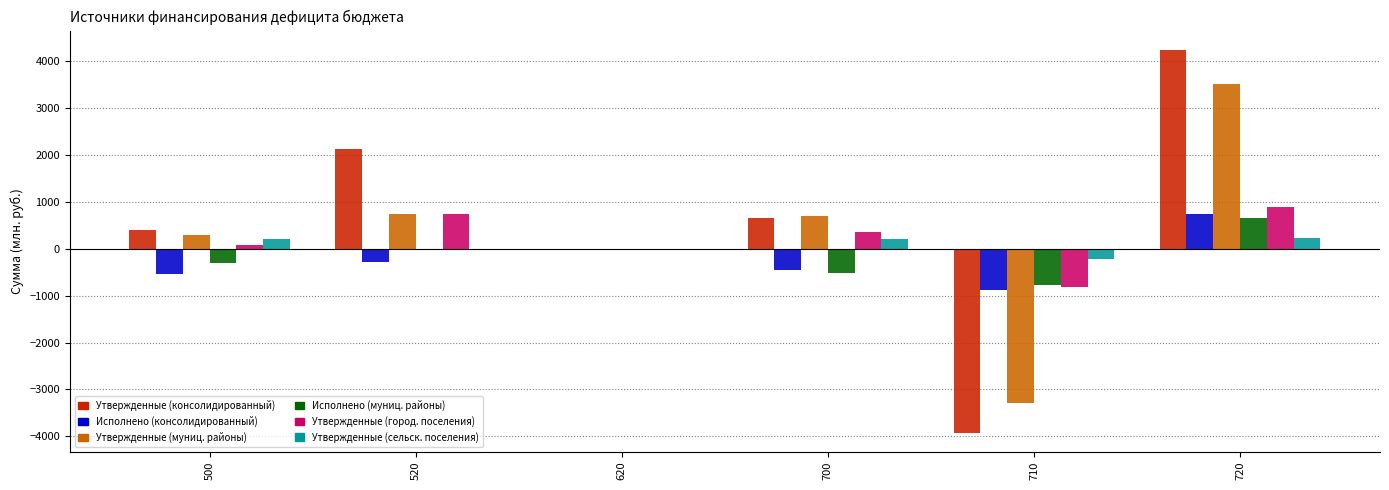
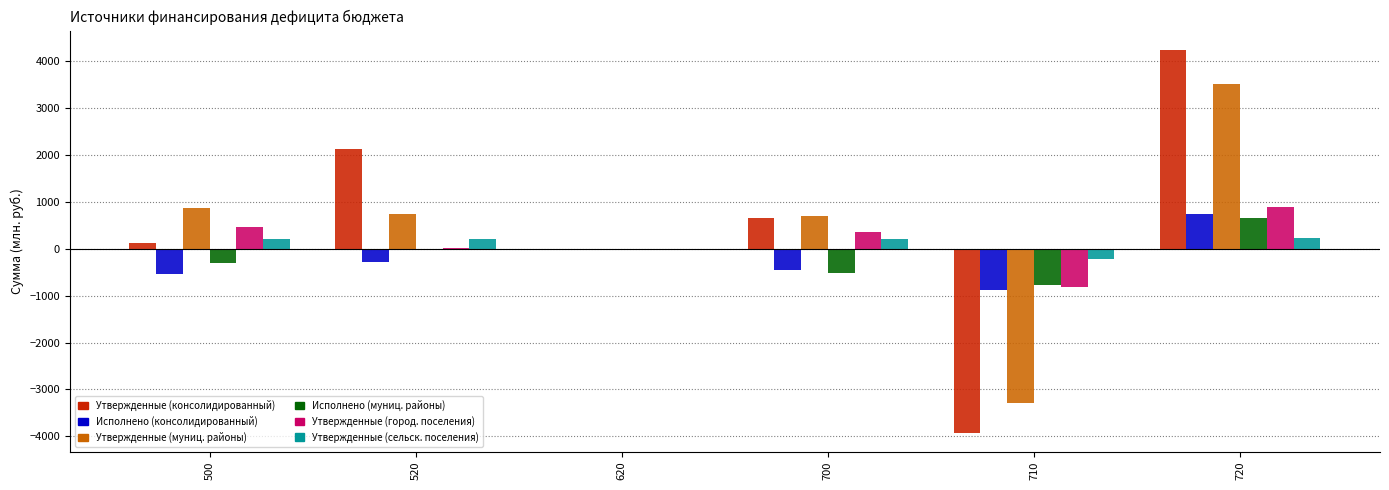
Утвержденные (консолидированный), 500: 400 -> 100
Утвержденные (муниц. районы), 500: 300 -> 900
Утвержденные (город. поселения), 500: 100 -> 500
Утвержденные (город. поселения), 520: 800 -> 0
Утвержденные (сельск. поселения), 520: 0 -> 200
